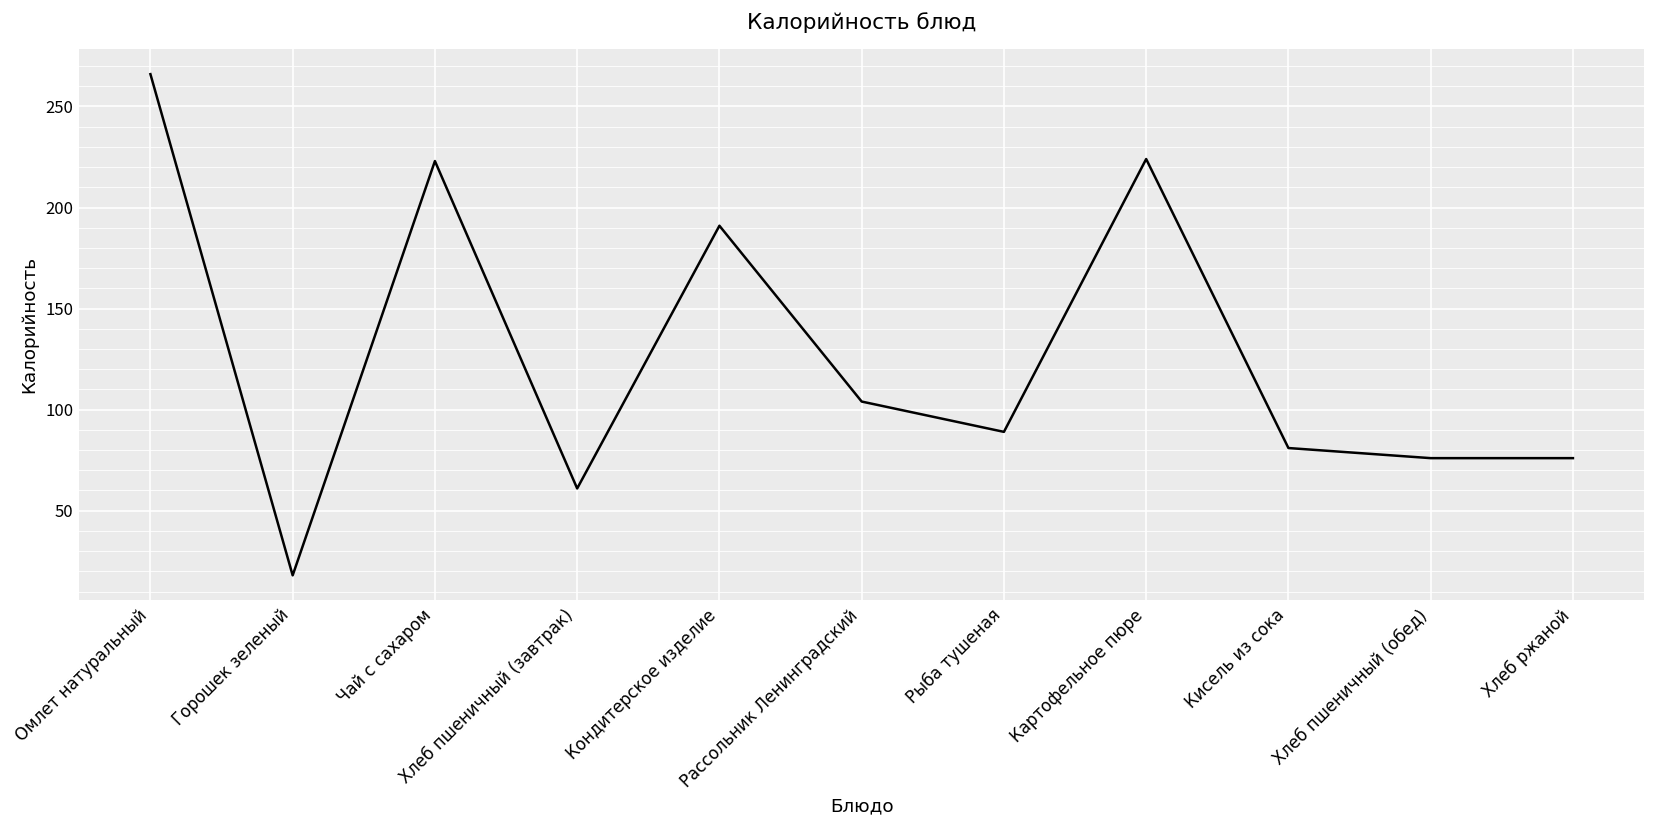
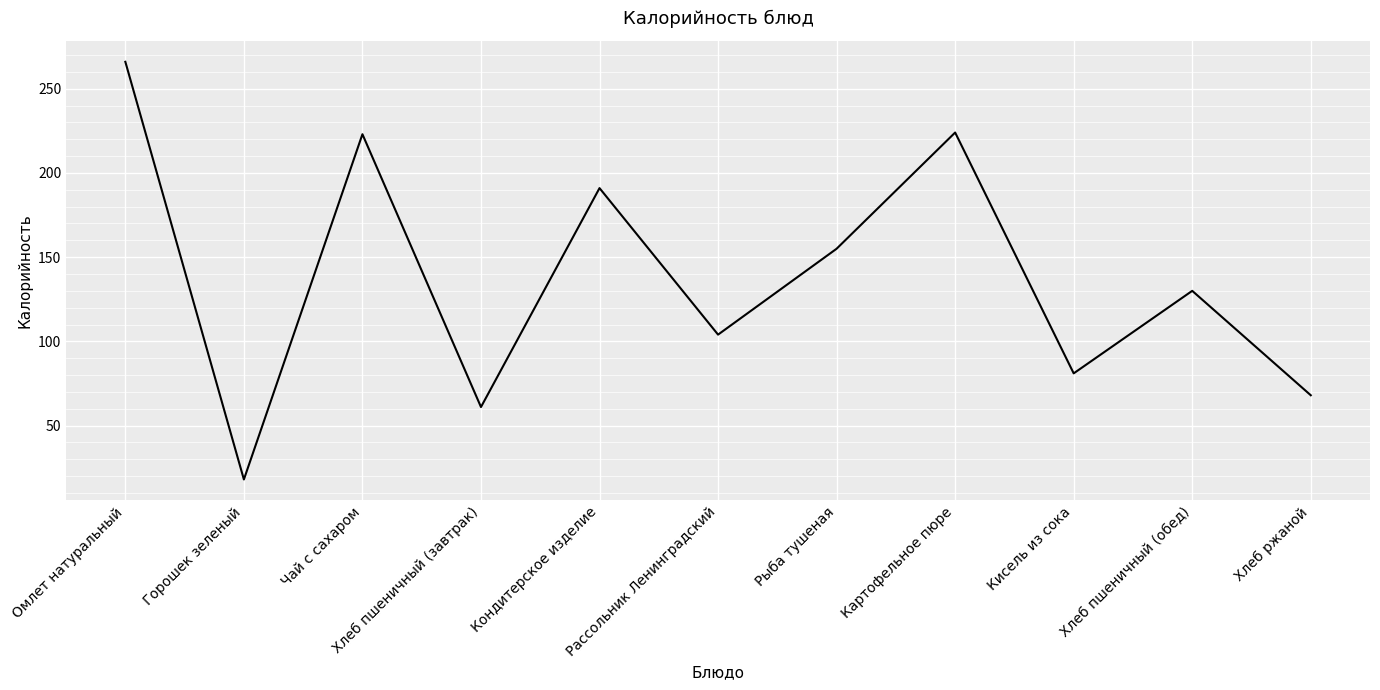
Рыба тушеная: 89 -> 155
Хлеб пшеничный (обед): 76 -> 130
Хлеб ржаной: 76 -> 68
